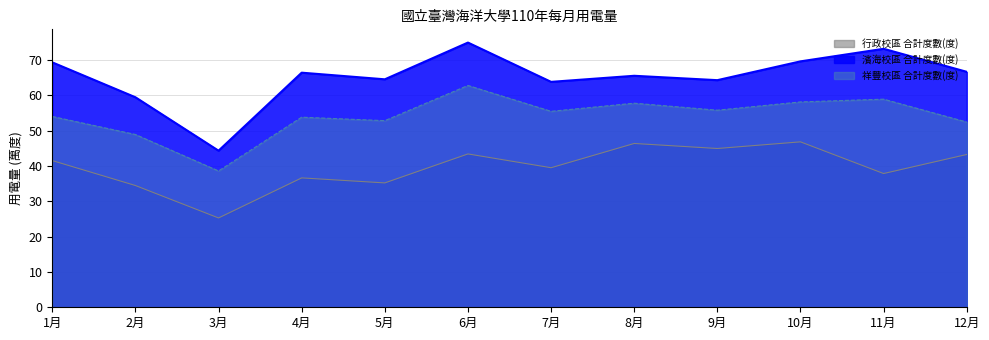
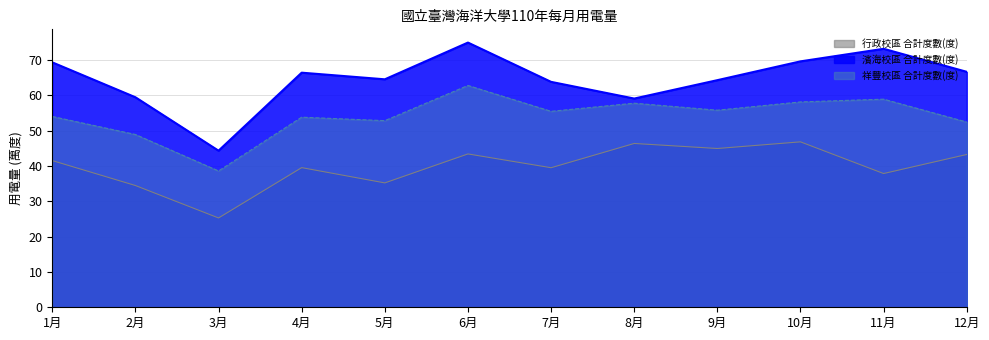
行政校區 合計度數(度), 4月: 37 -> 40
濱海校區 合計度數(度), 8月: 66 -> 59
